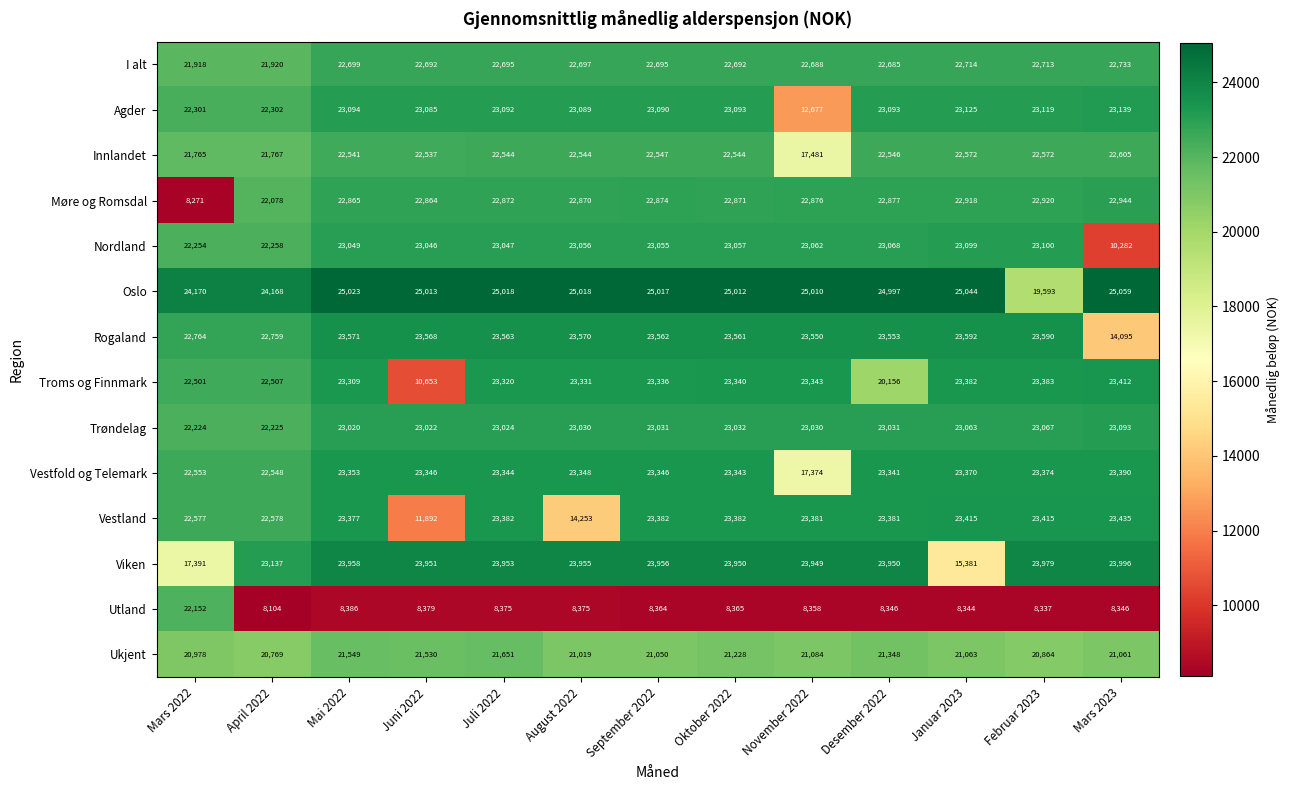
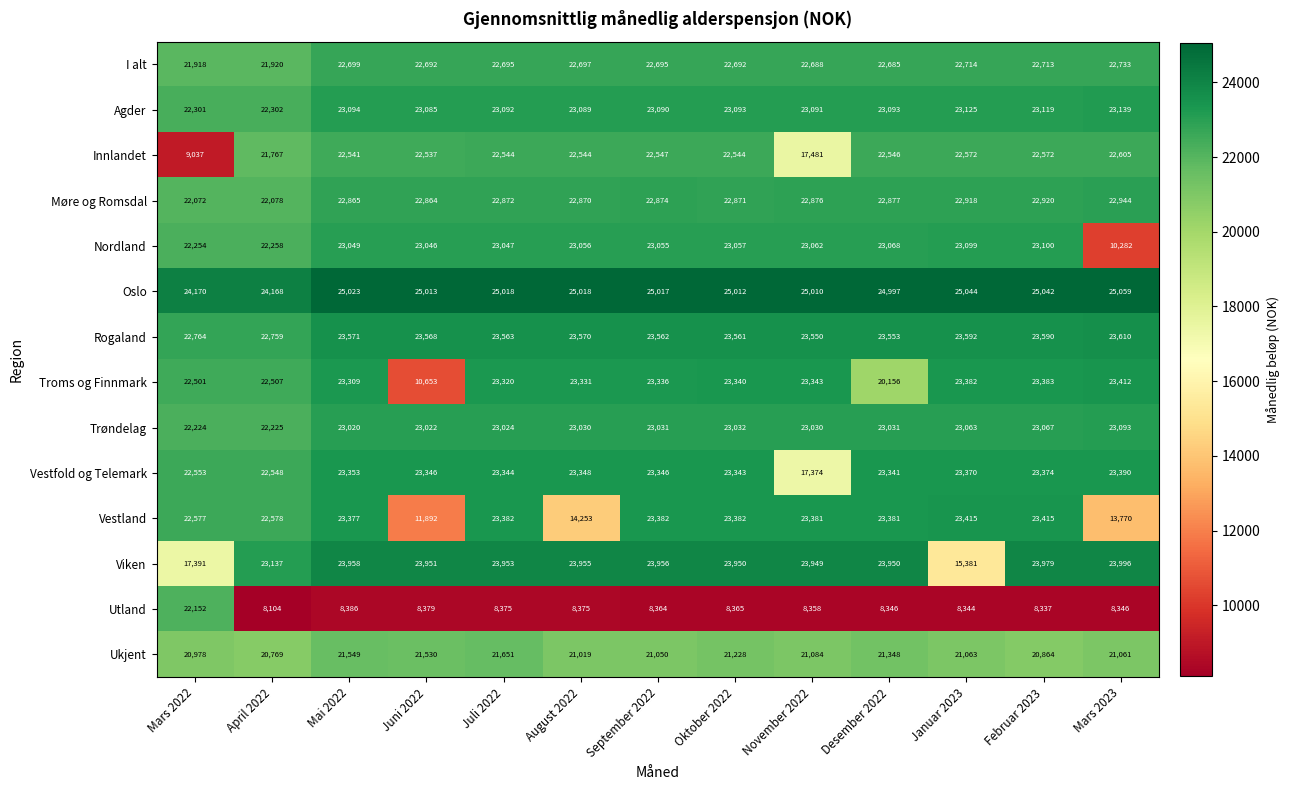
Agder, November 2022: 12,677 -> 23,091
Innlandet, Mars 2022: 21,765 -> 9,037
Møre og Romsdal, Mars 2022: 8,271 -> 22,072
Oslo, Februar 2023: 19,593 -> 25,042
Rogaland, Mars 2023: 14,095 -> 23,610
Vestland, Mars 2023: 23,435 -> 13,770
